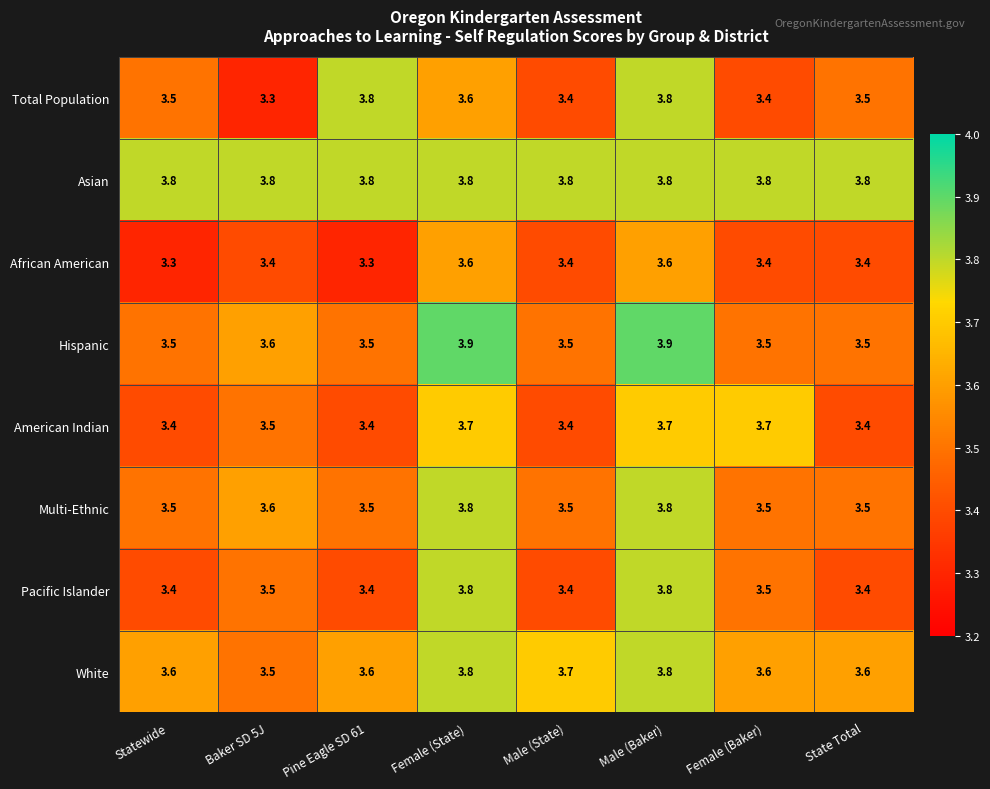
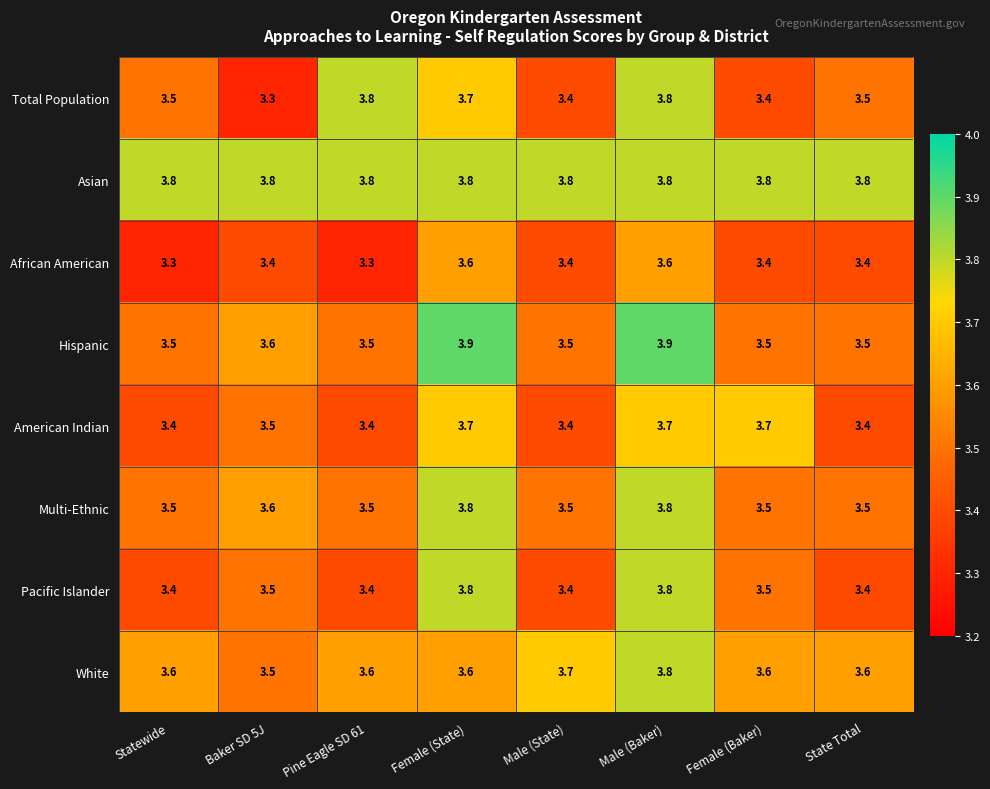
Total Population, Female (State): 3.6 -> 3.7
White, Female (State): 3.8 -> 3.6
